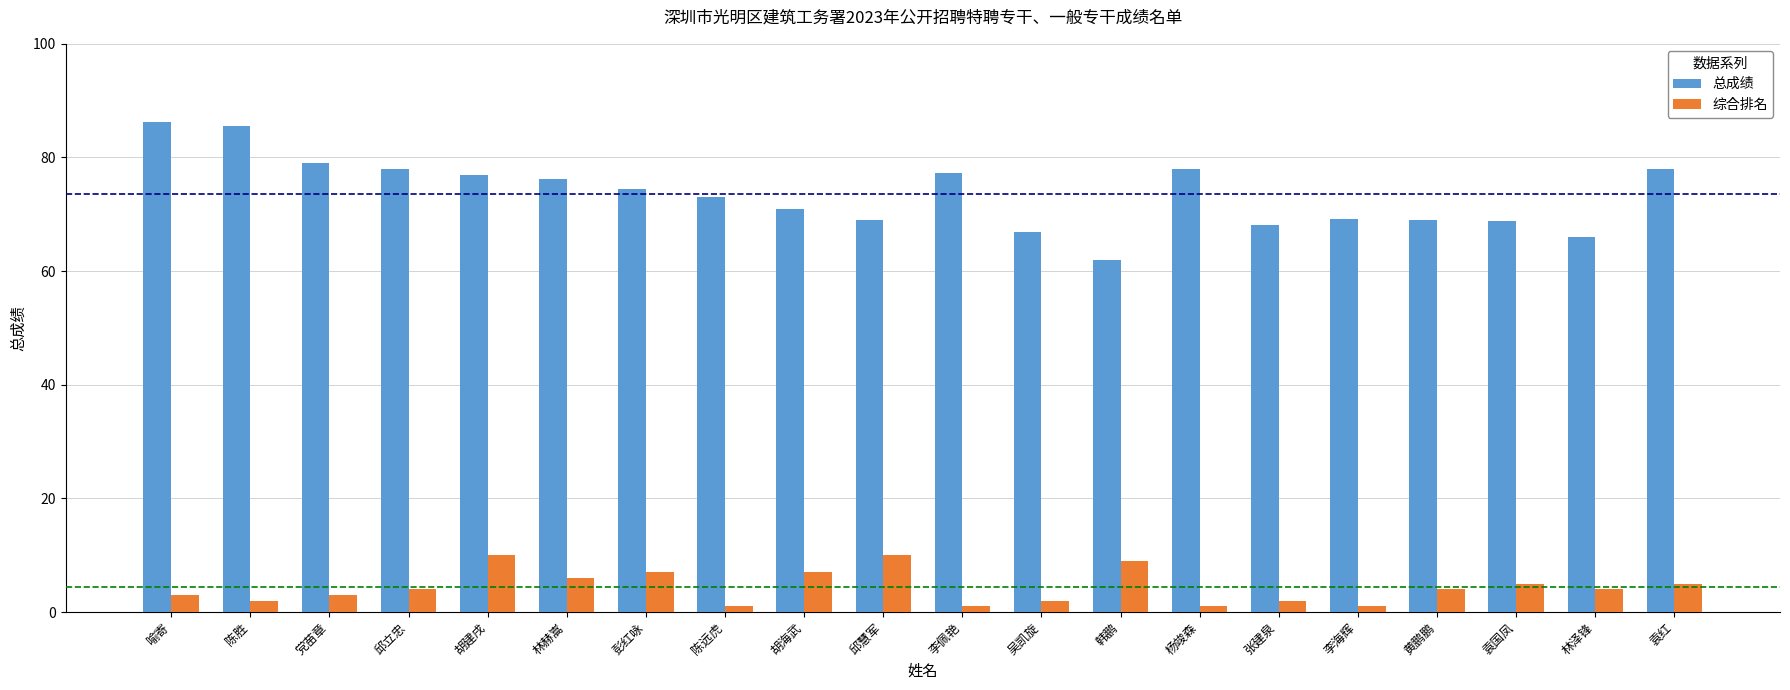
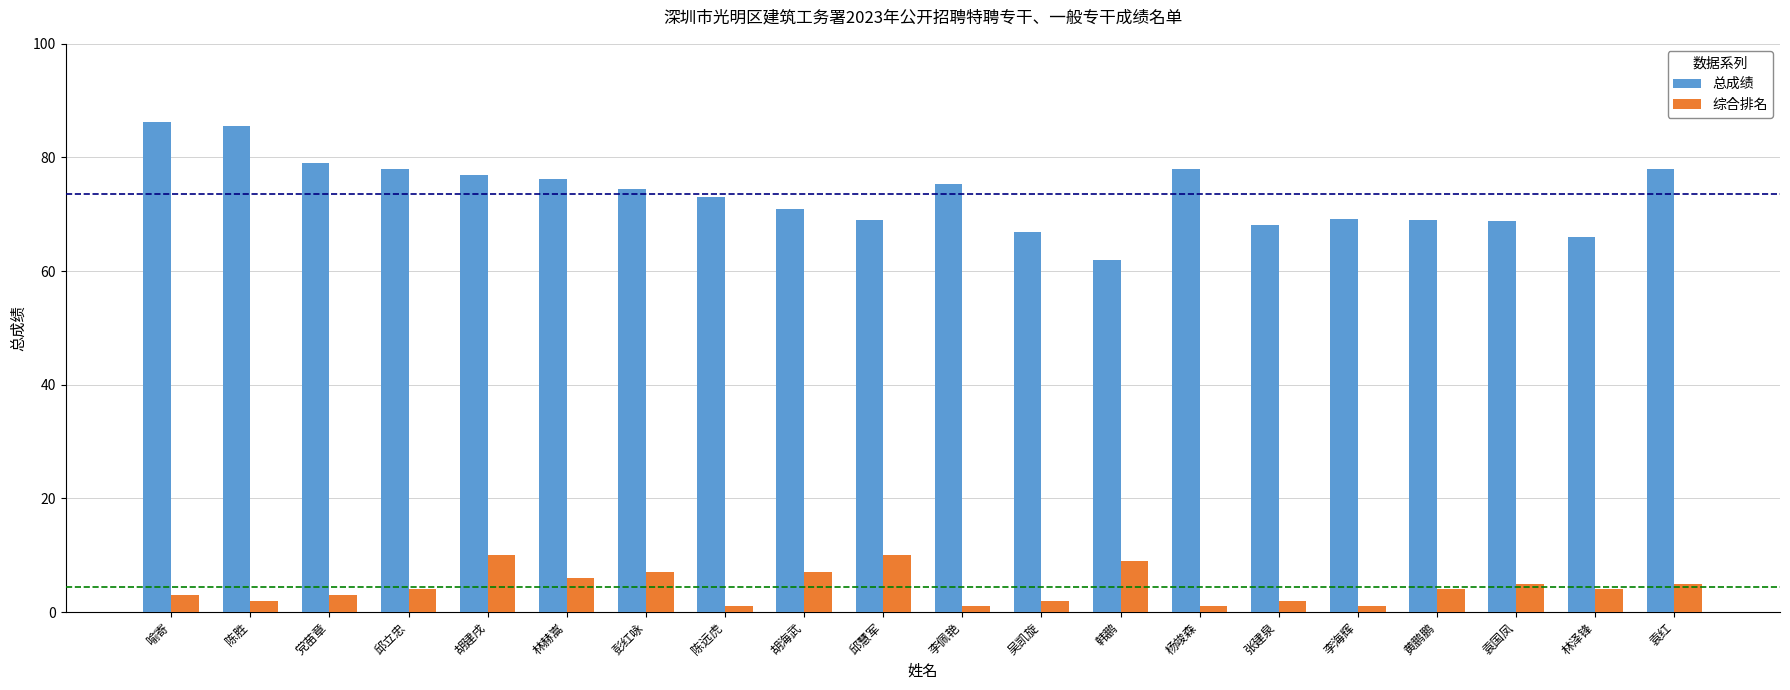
总成绩, 李佩艳: 77 -> 75
